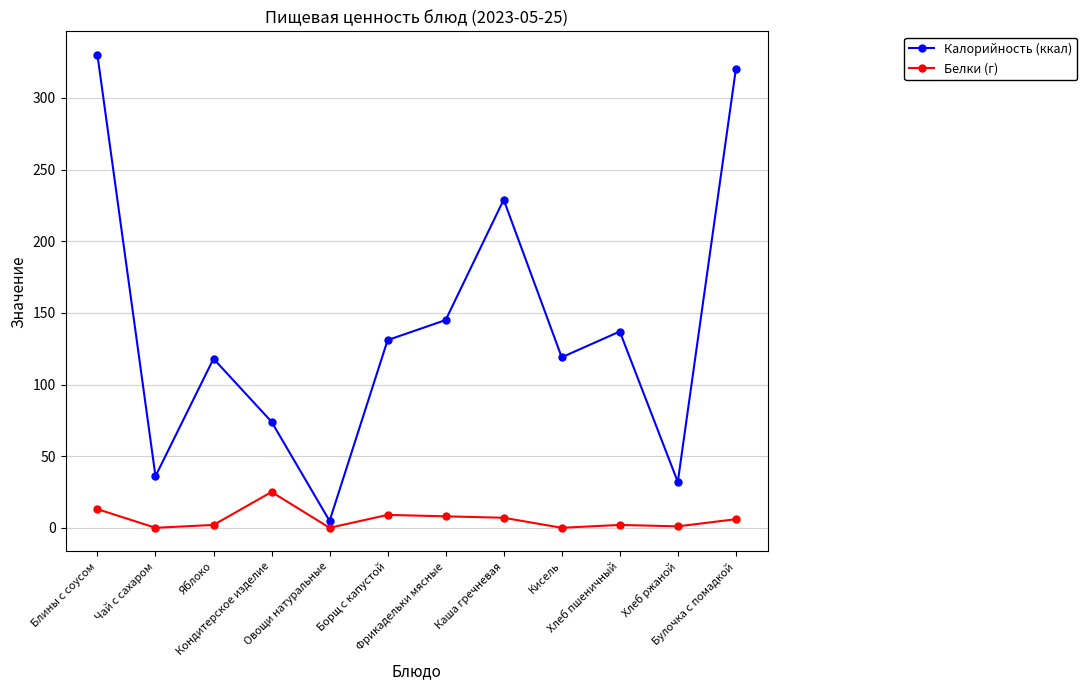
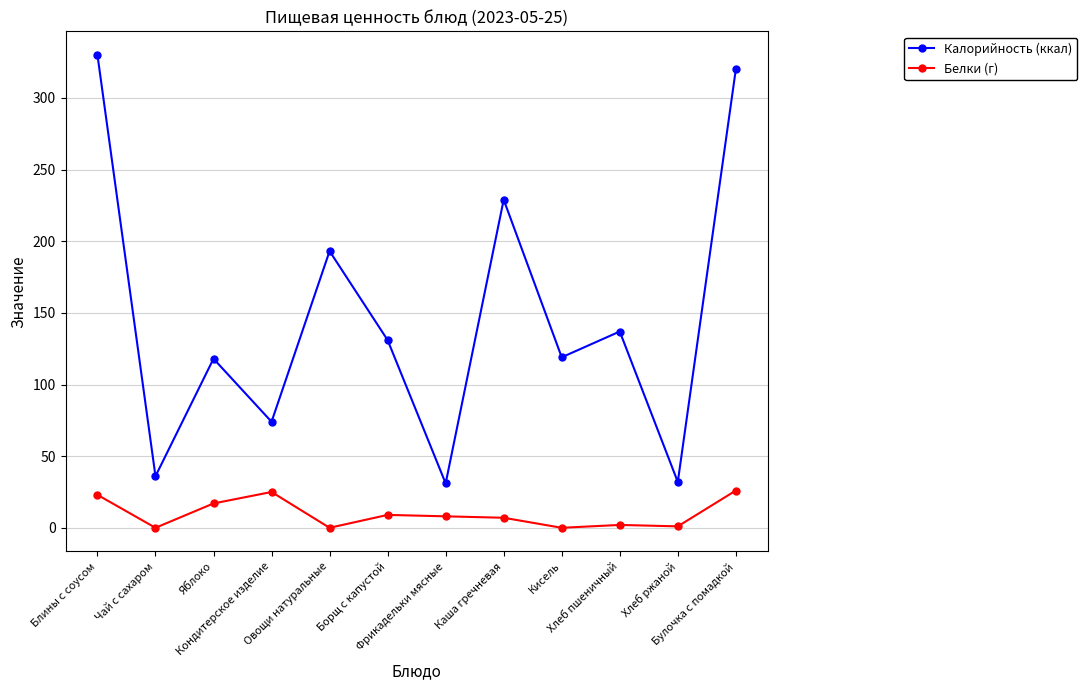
Белки (г), Блины с соусом: 13 -> 23
Белки (г), Яблоко: 2 -> 17
Калорийность (ккал), Овощи натуральные: 5 -> 193
Калорийность (ккал), Фрикадельки мясные: 145 -> 31
Белки (г), Булочка с помадкой: 6 -> 26
